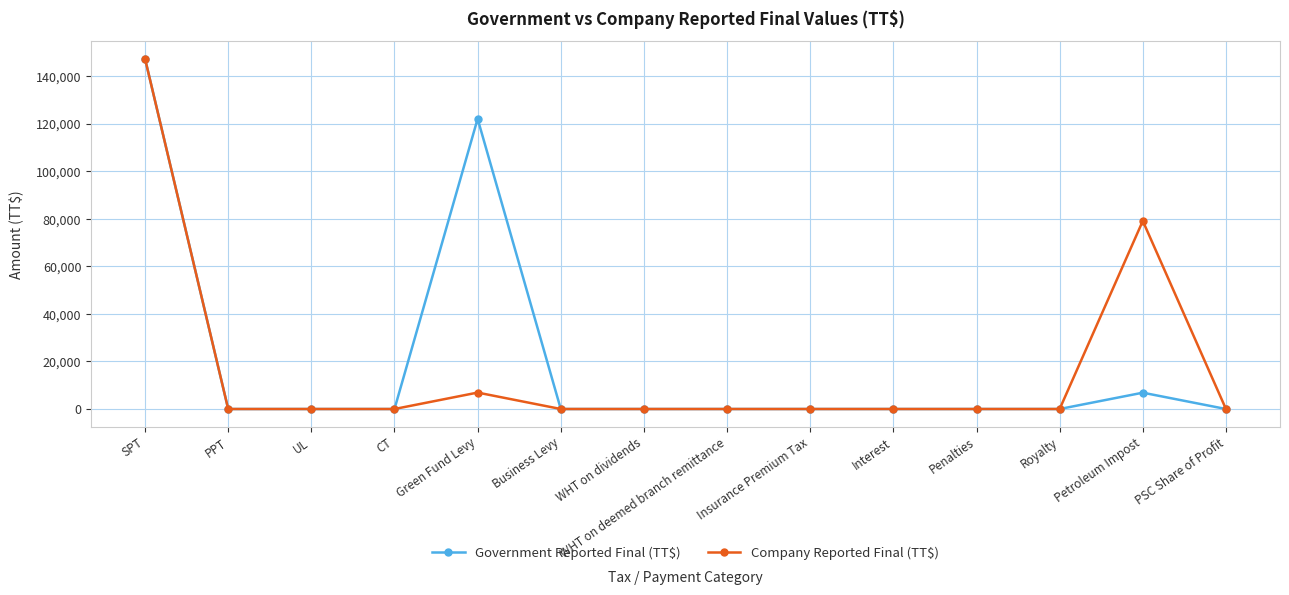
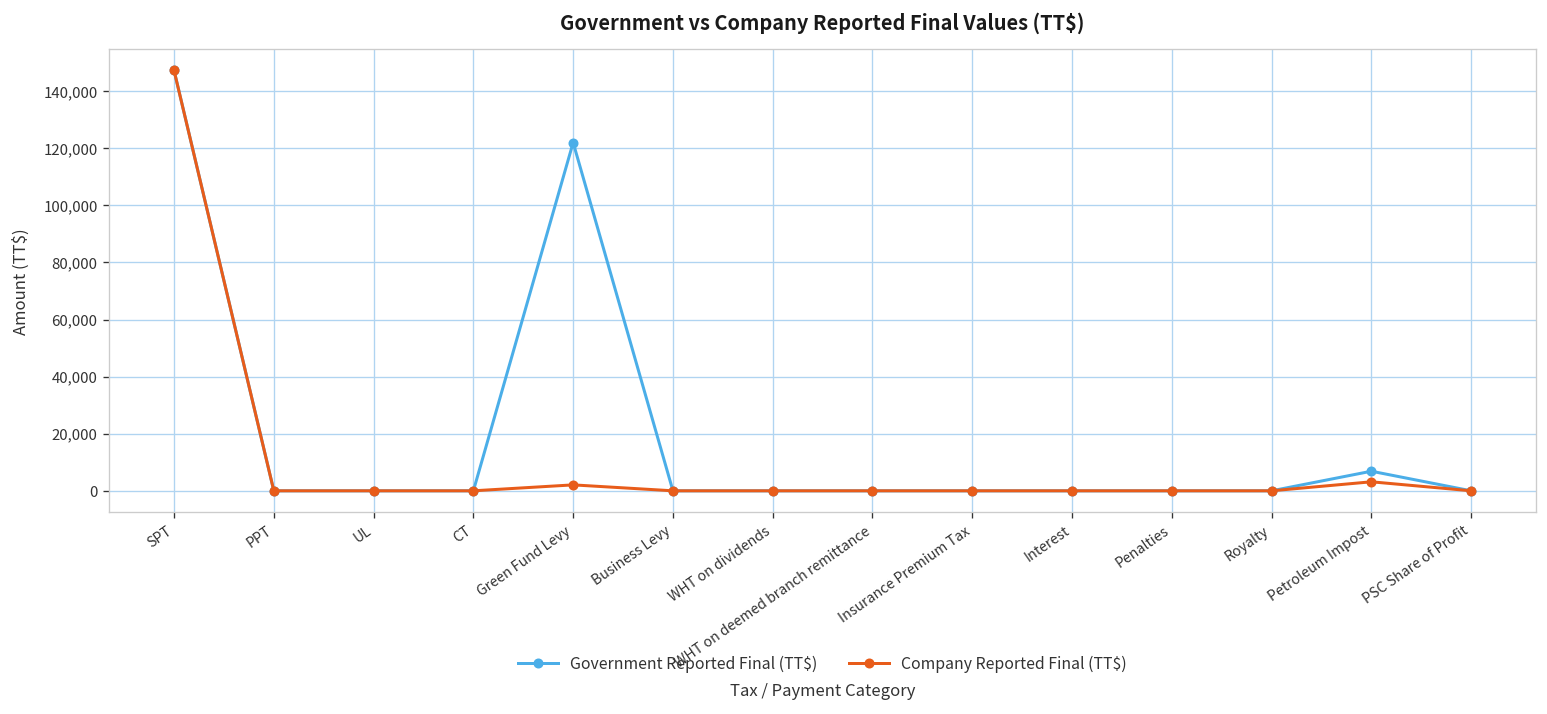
Company Reported Final (TT$), Green Fund Levy: 7,000 -> 2,000
Company Reported Final (TT$), Petroleum Impost: 79,000 -> 3,000
